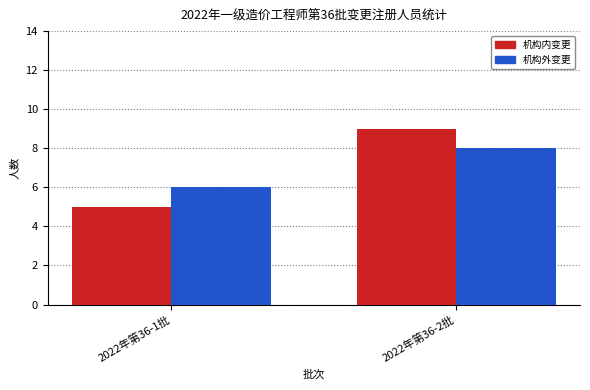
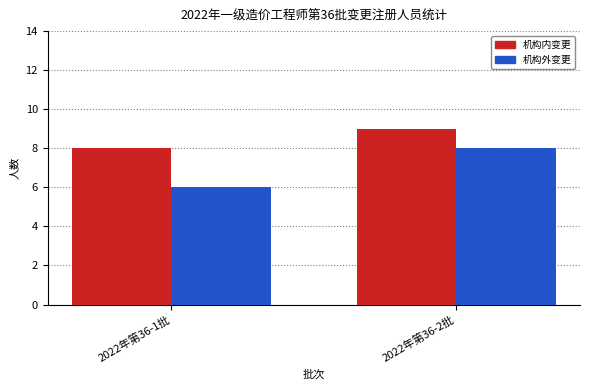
机构内变更, 2022年第36-1批: 5 -> 8
